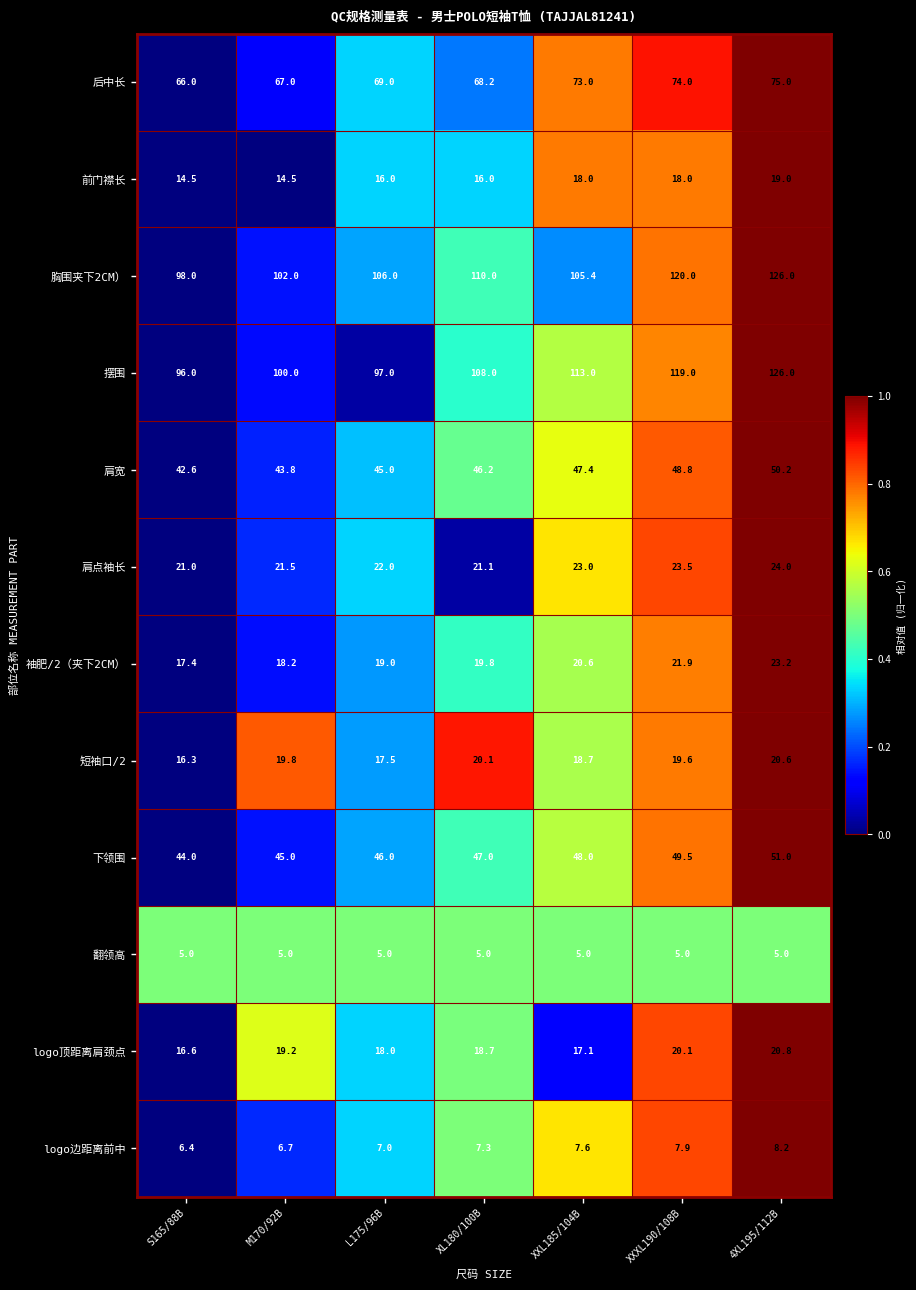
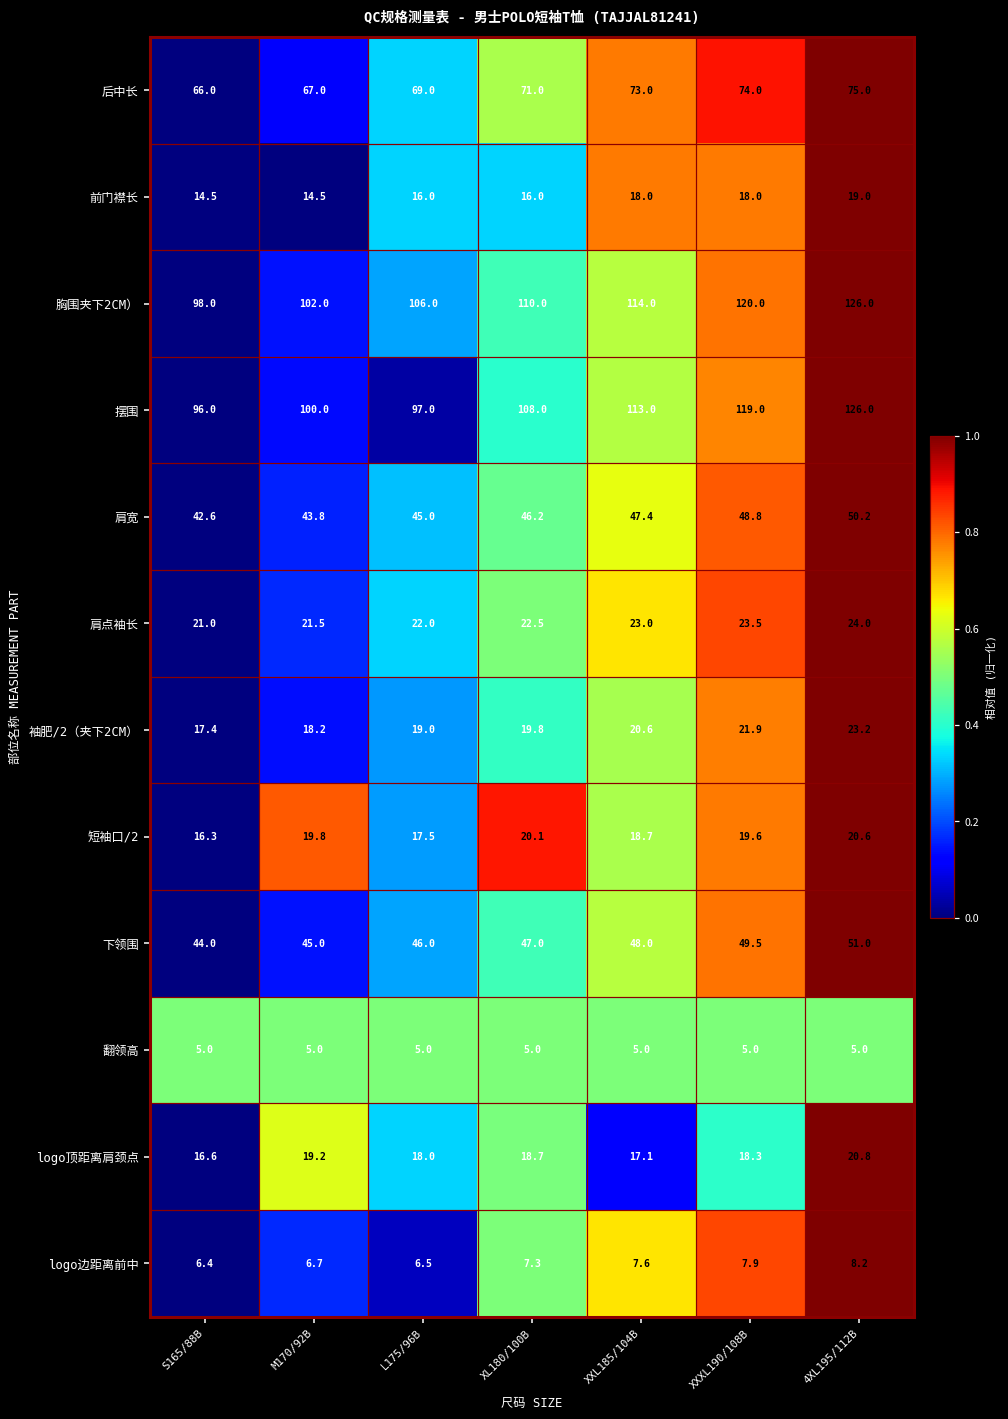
后中长, XL180/100B: 68.2 -> 71.0
胸围夹下2CM）, XXL185/104B: 105.4 -> 114.0
肩点袖长, XL180/100B: 21.1 -> 22.5
logo顶距离肩颈点, XXXL190/108B: 20.1 -> 18.3
logo边距离前中, L175/96B: 7.0 -> 6.5
